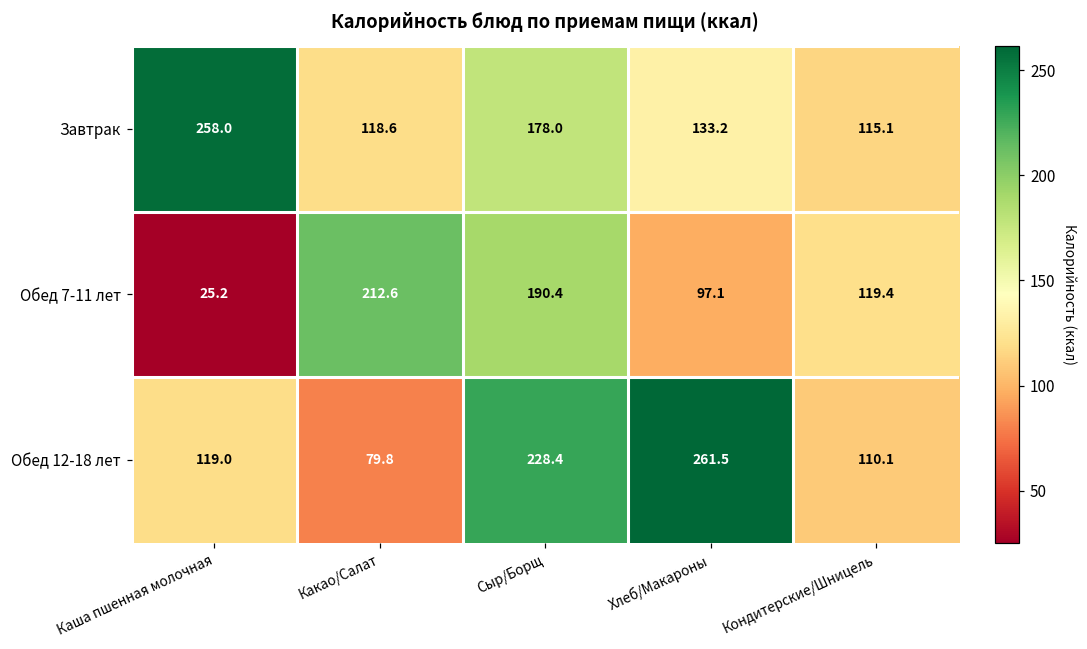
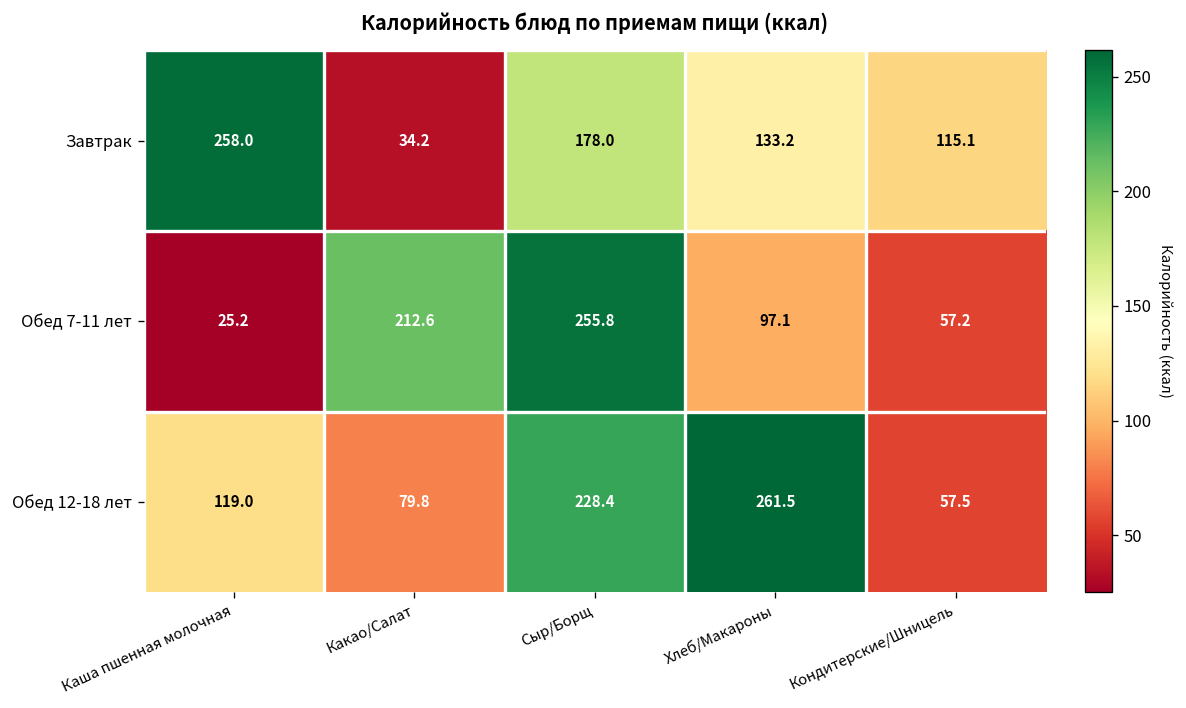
Завтрак, Какао/Салат: 118.6 -> 34.2
Обед 7-11 лет, Сыр/Борщ: 190.4 -> 255.8
Обед 7-11 лет, Кондитерские/Шницель: 119.4 -> 57.2
Обед 12-18 лет, Кондитерские/Шницель: 110.1 -> 57.5
